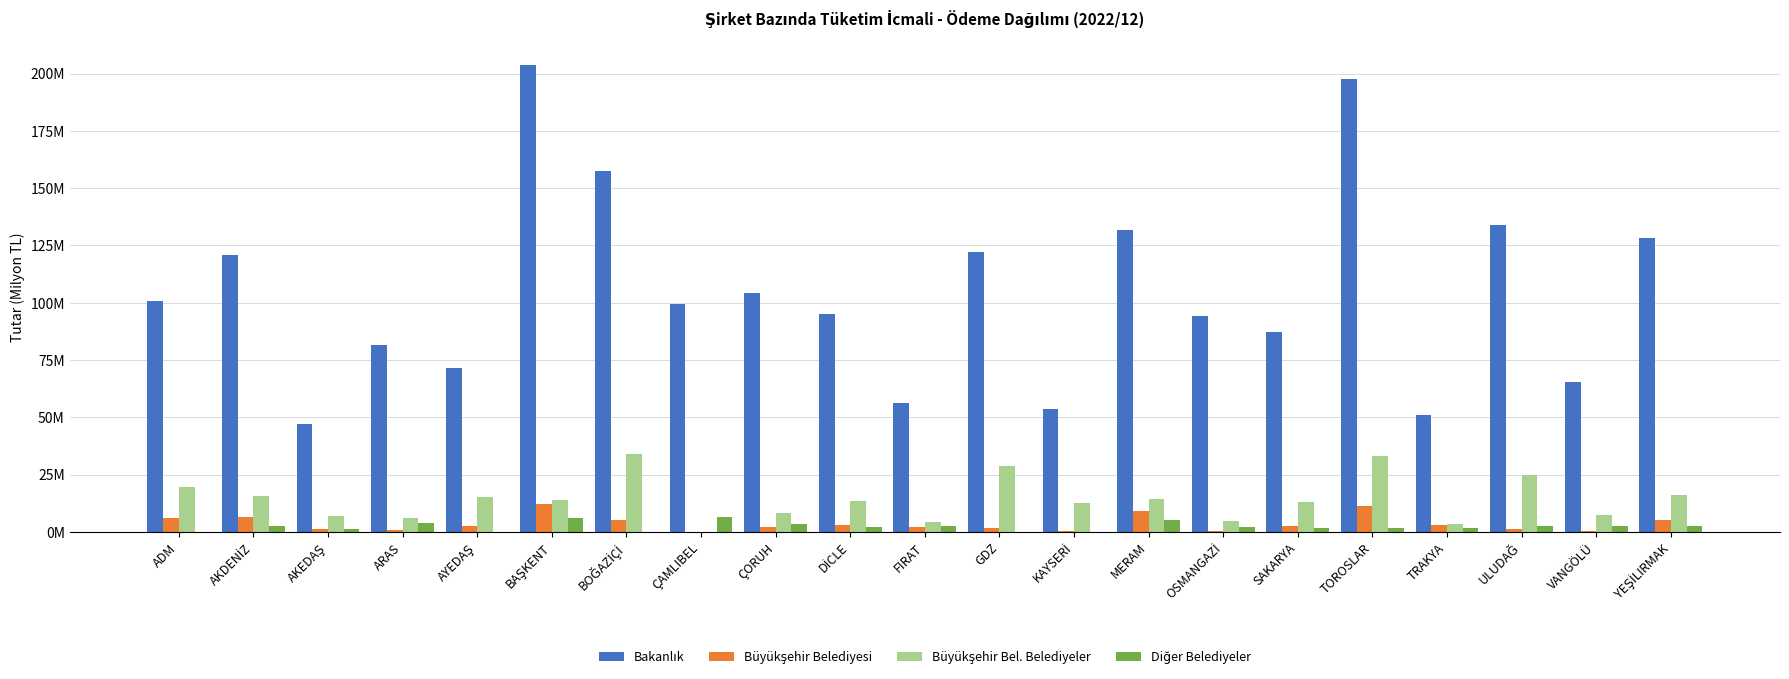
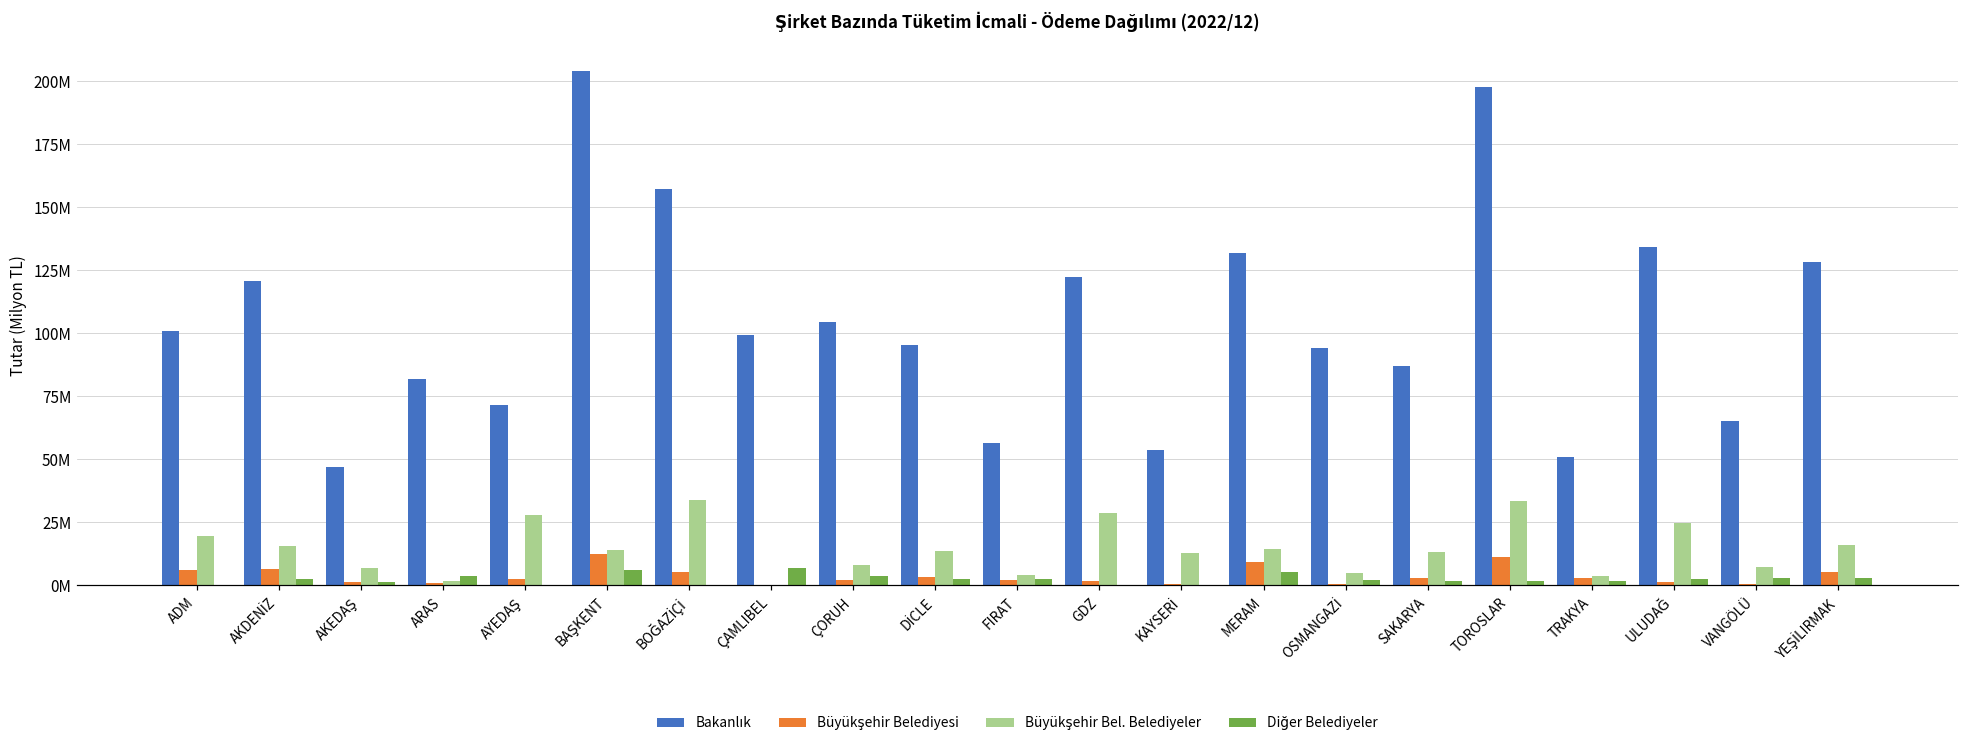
Büyükşehir Bel. Belediyeler, ARAS: 6000000 -> 2000000
Büyükşehir Bel. Belediyeler, AYEDAŞ: 15000000 -> 28000000
